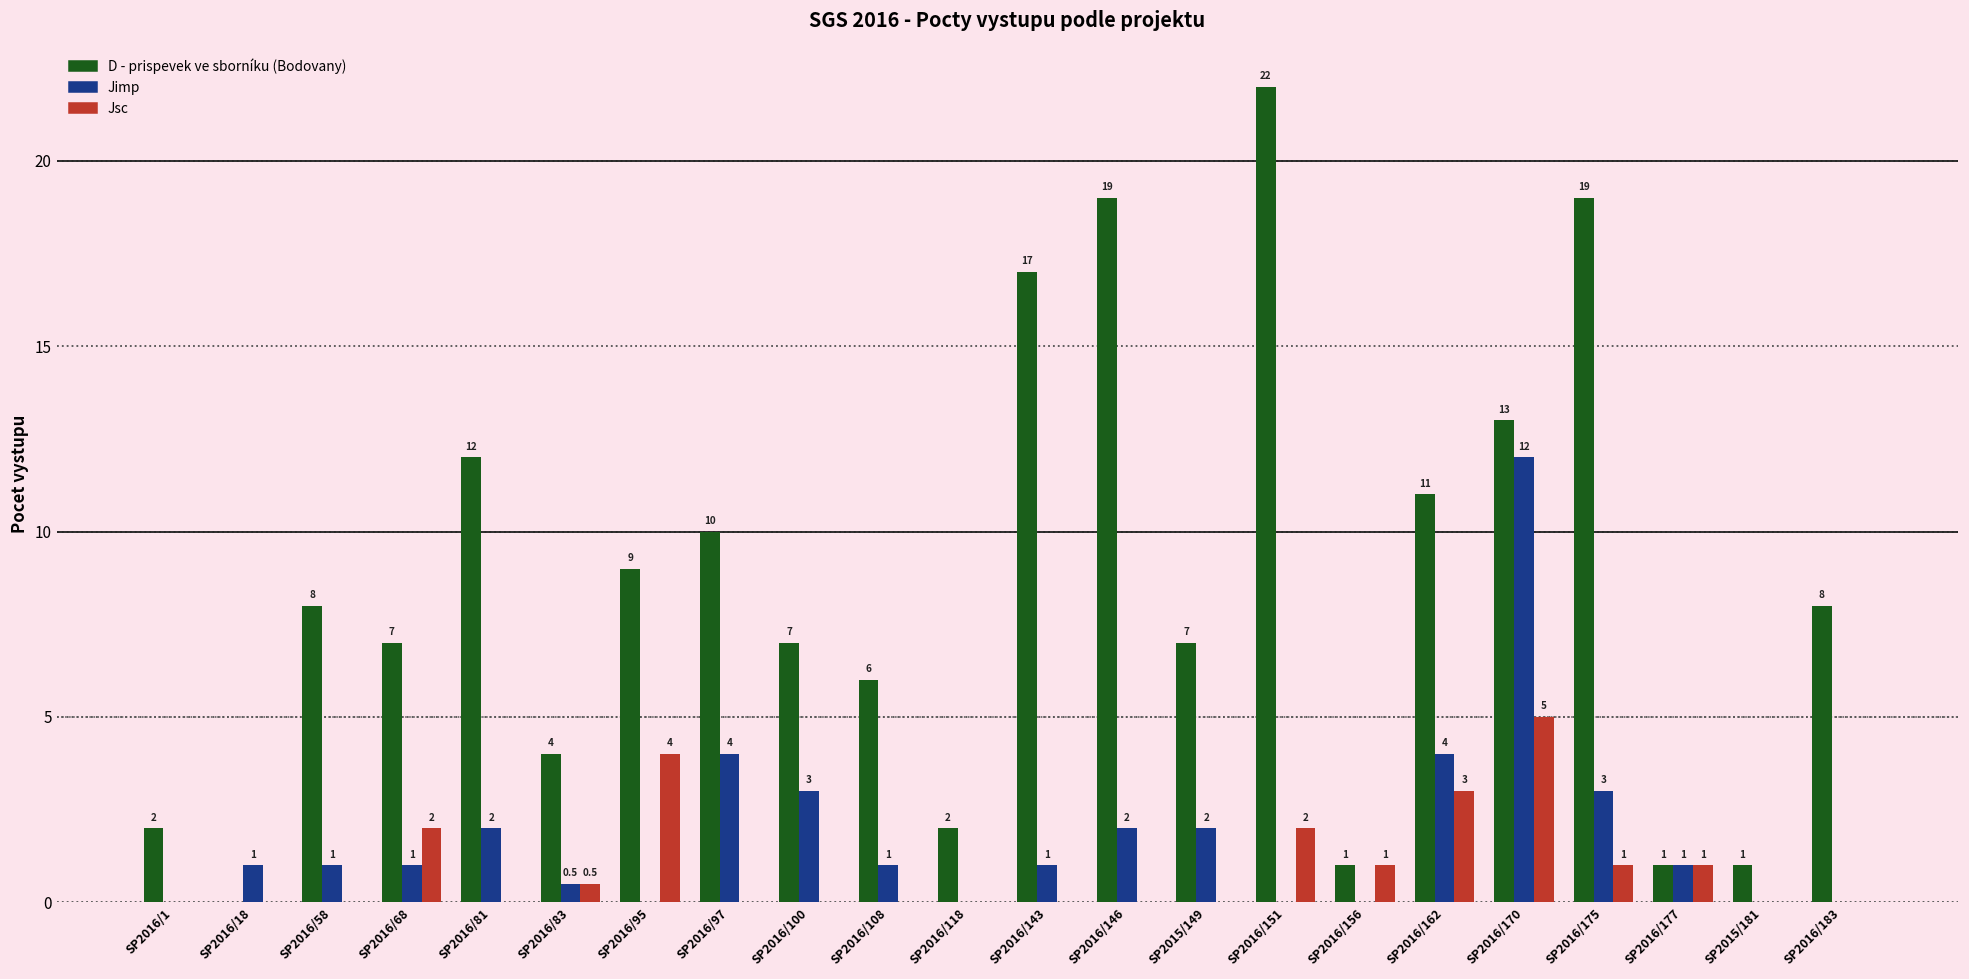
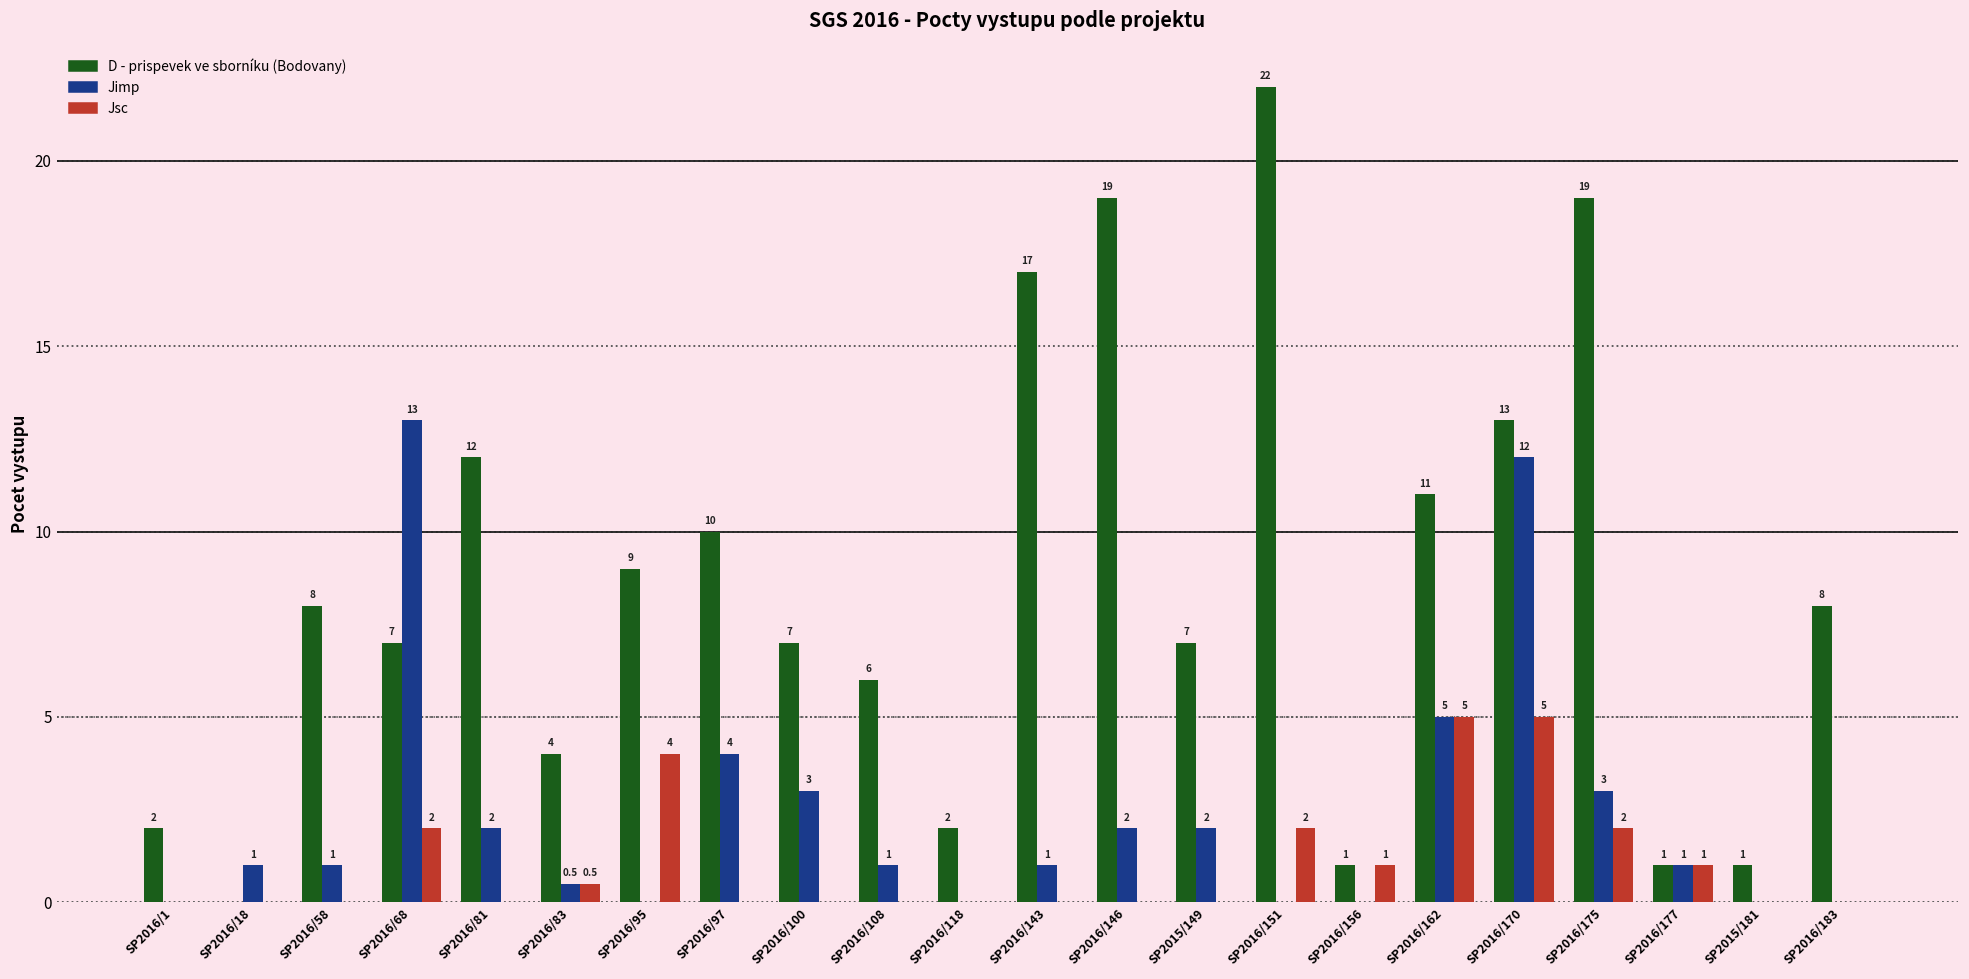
Jimp, SP2016/68: 1 -> 13
Jimp, SP2016/162: 4 -> 5
Jsc, SP2016/162: 3 -> 5
Jsc, SP2016/175: 1 -> 2
